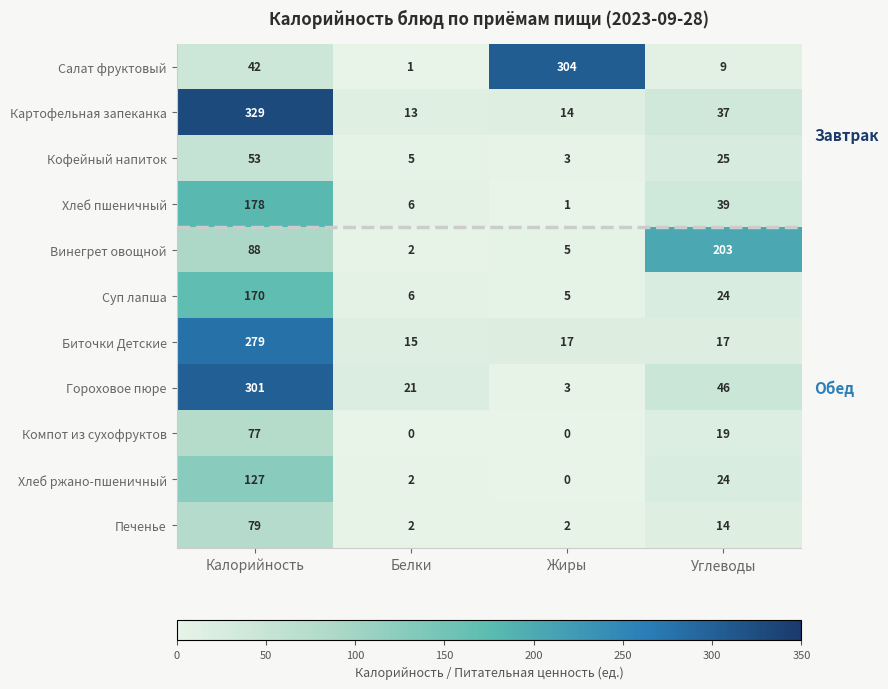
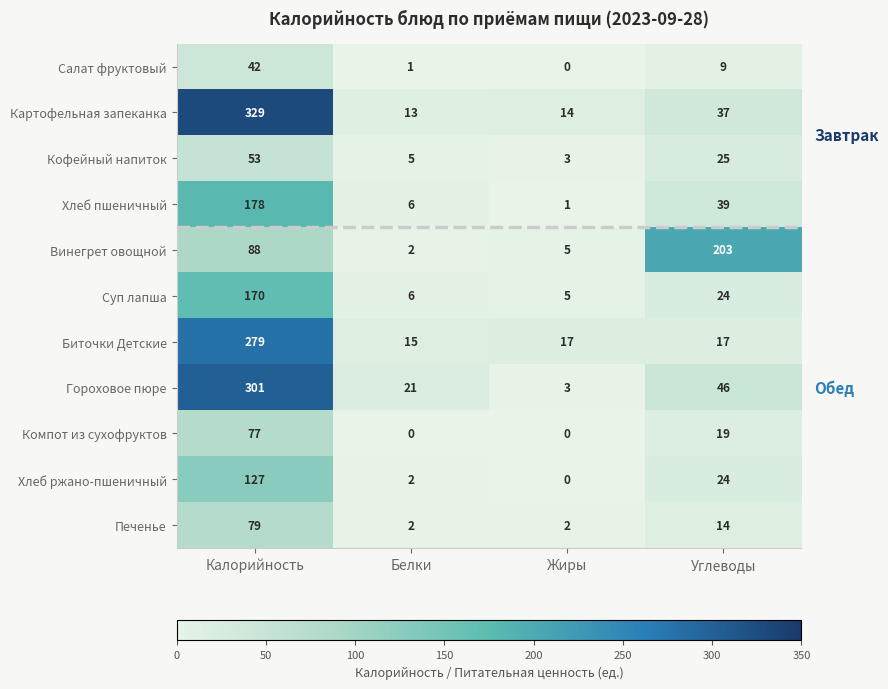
Салат фруктовый, Жиры: 304 -> 0
